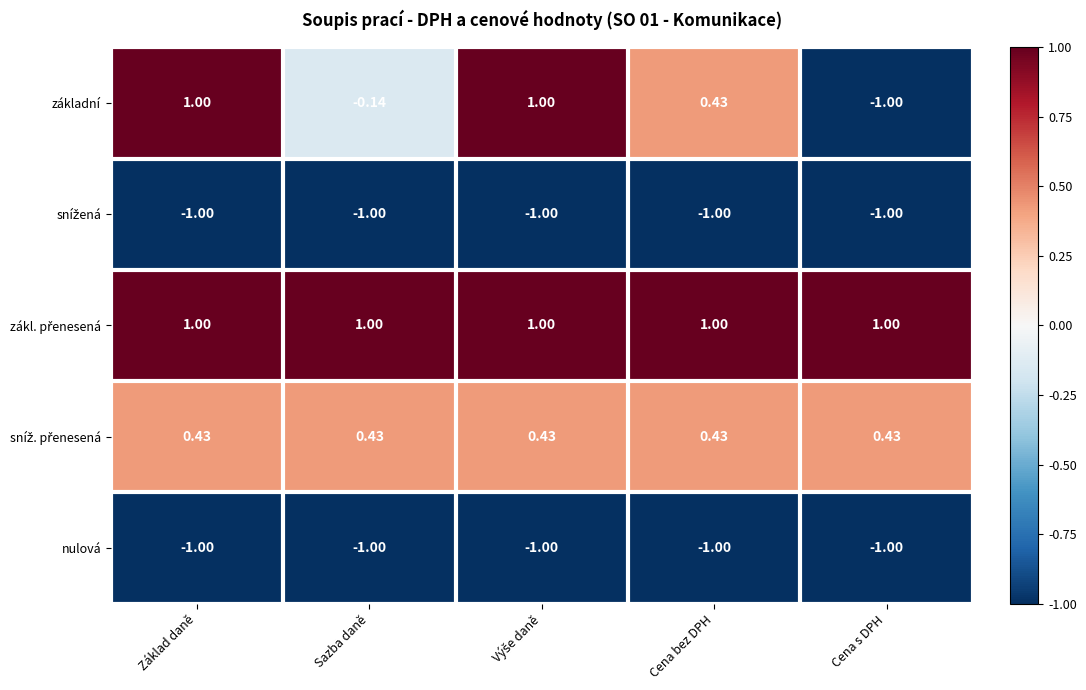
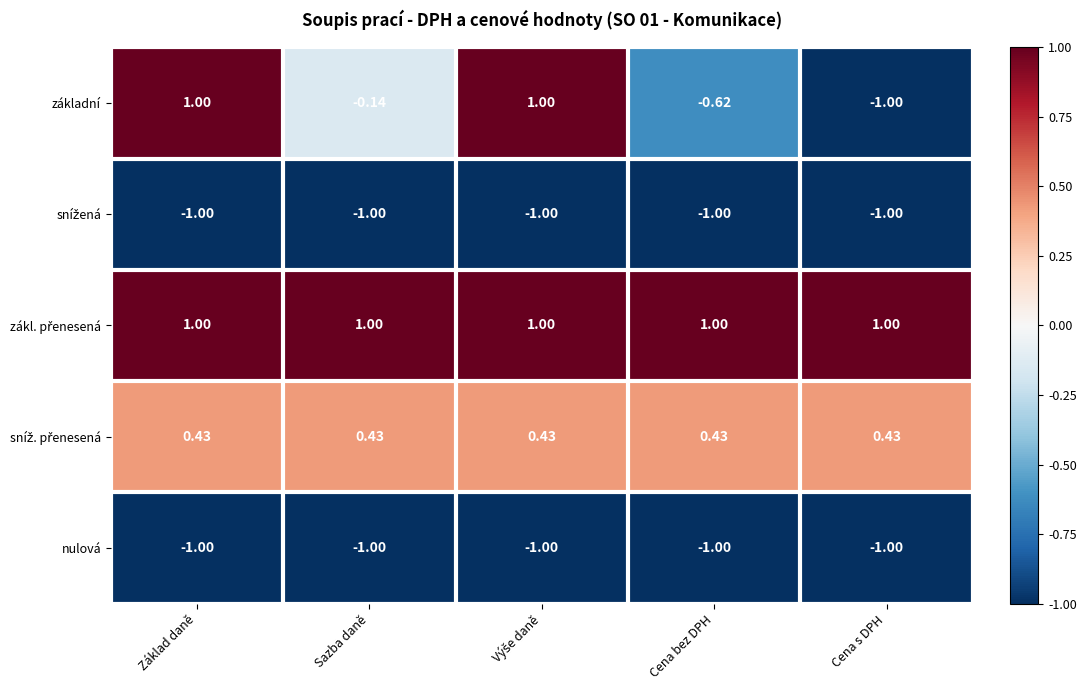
základní, Cena bez DPH: 0.43 -> -0.62
